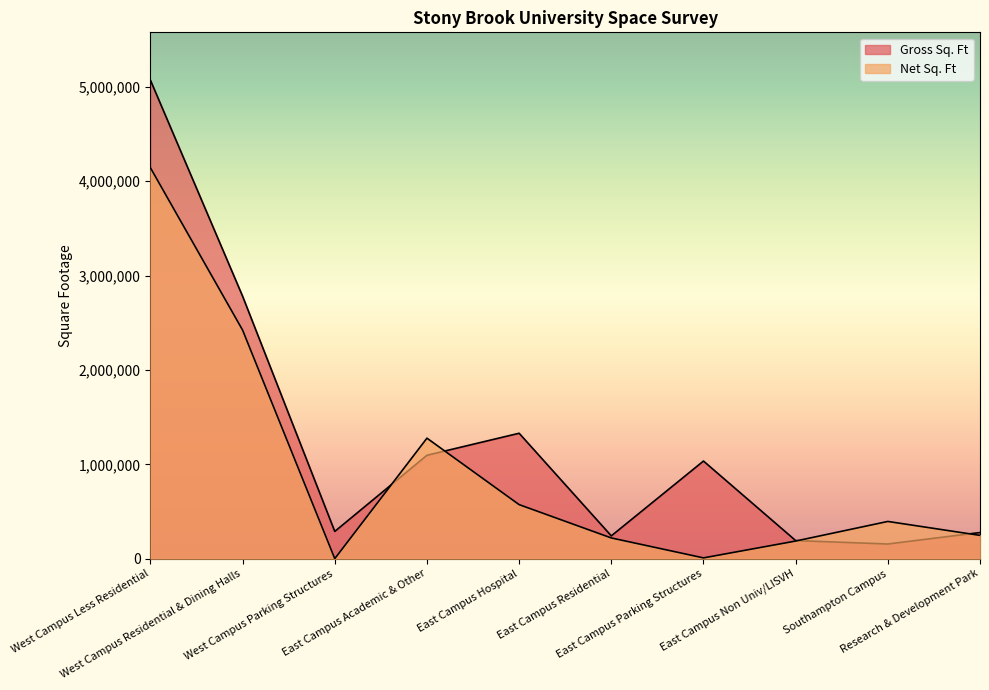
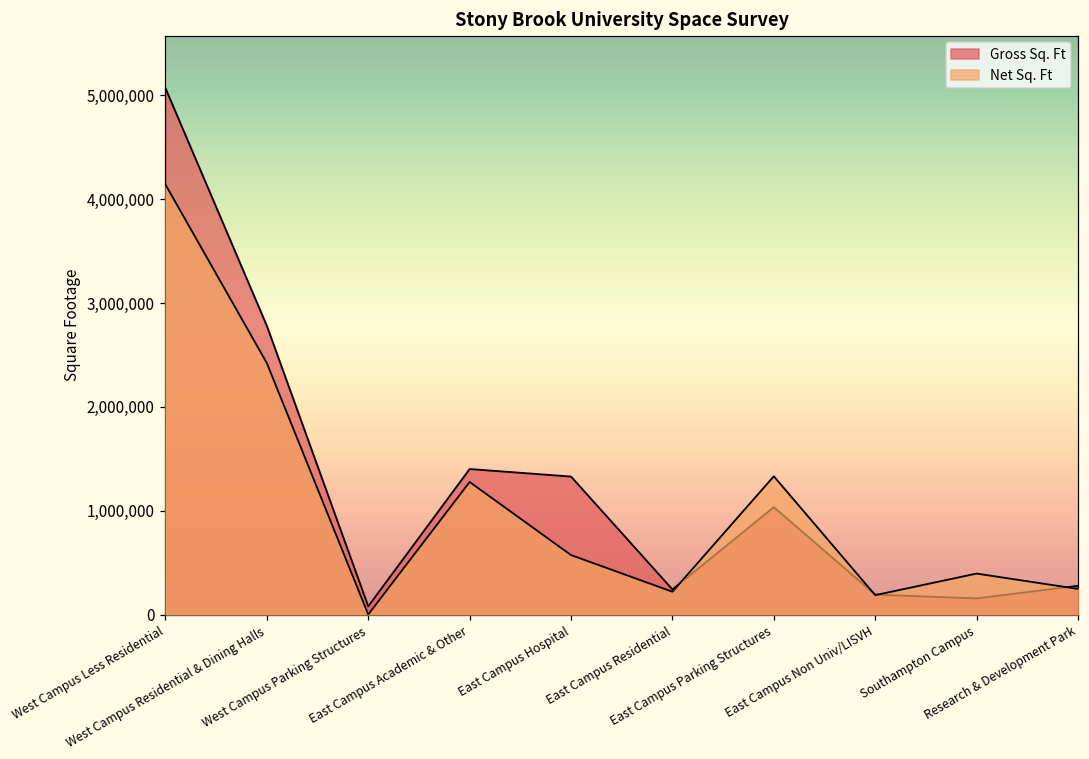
Gross Sq. Ft, West Campus Parking Structures: 300,000 -> 100,000
Gross Sq. Ft, East Campus Academic & Other: 1,100,000 -> 1,400,000
Net Sq. Ft, East Campus Parking Structures: 0 -> 1,300,000
